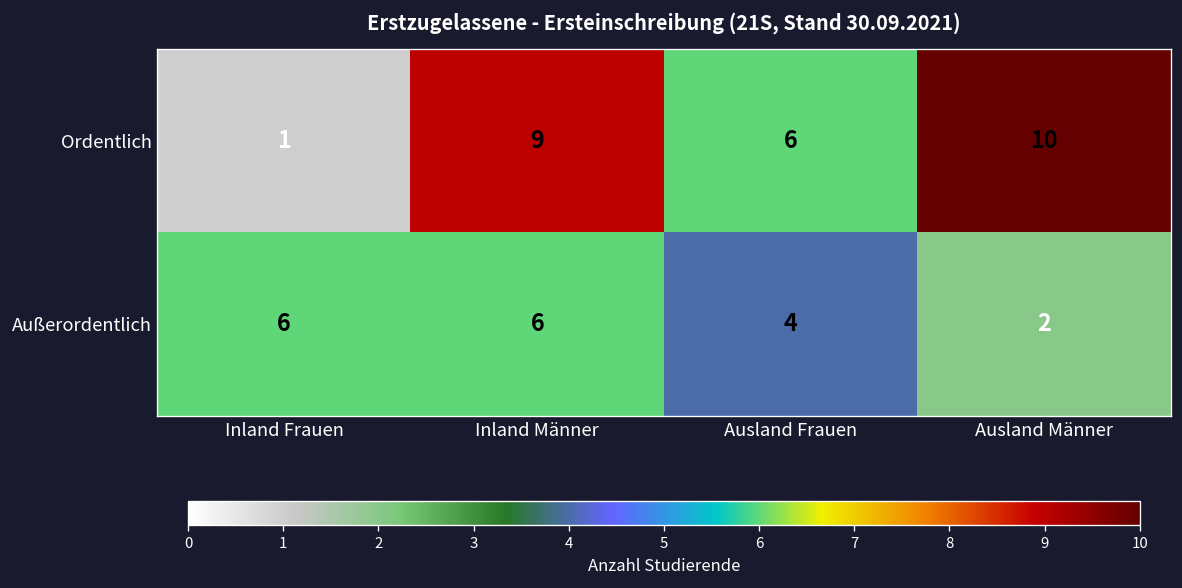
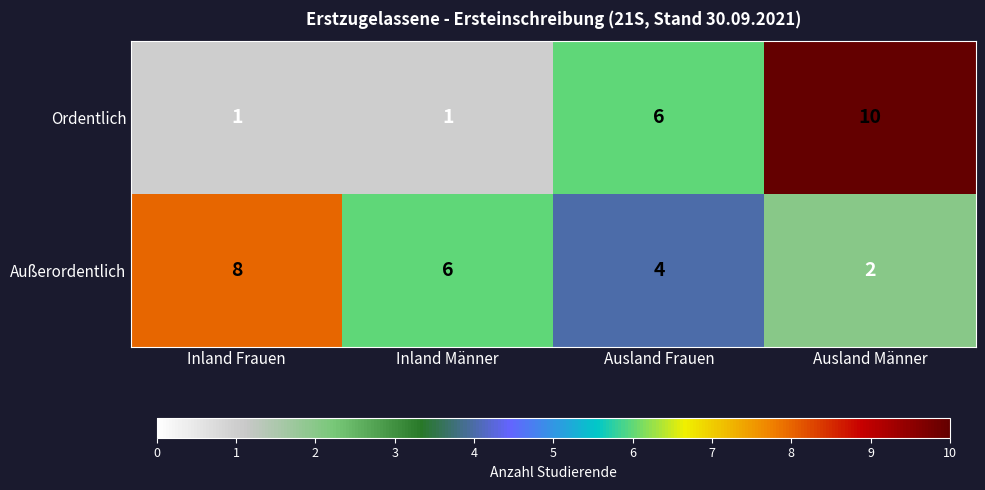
Ordentlich, Inland Männer: 9 -> 1
Außerordentlich, Inland Frauen: 6 -> 8
